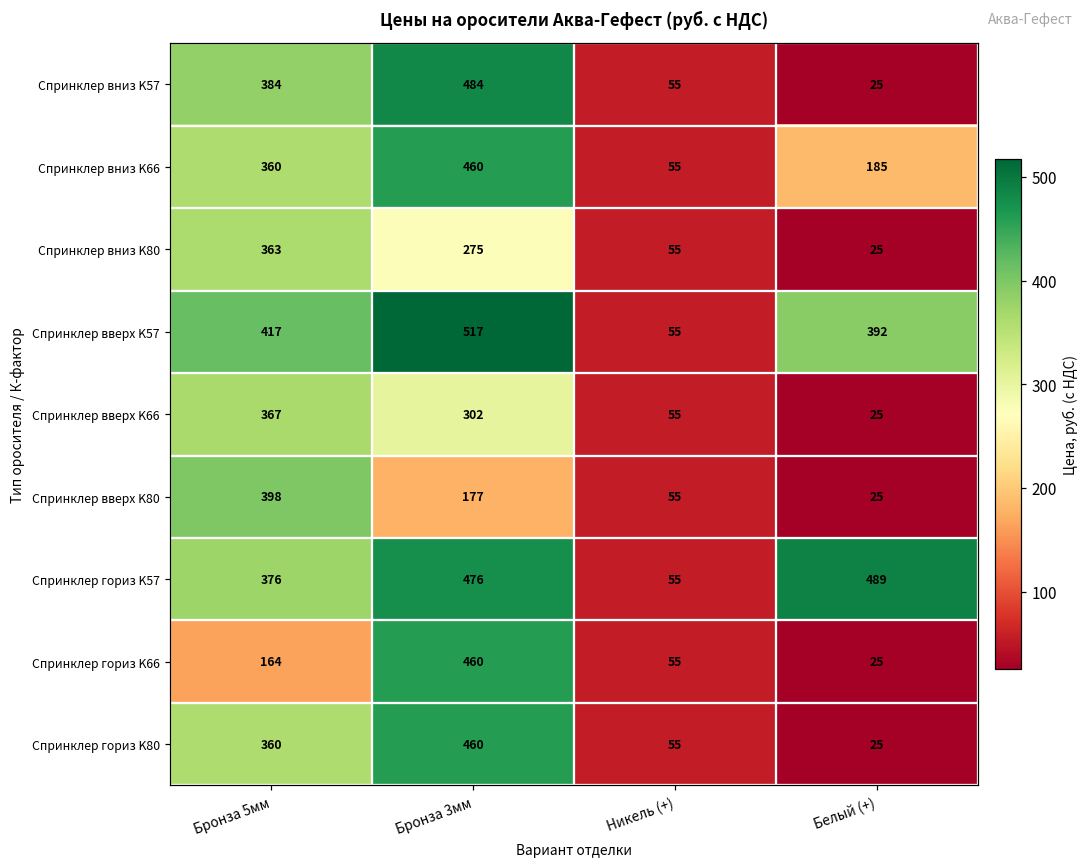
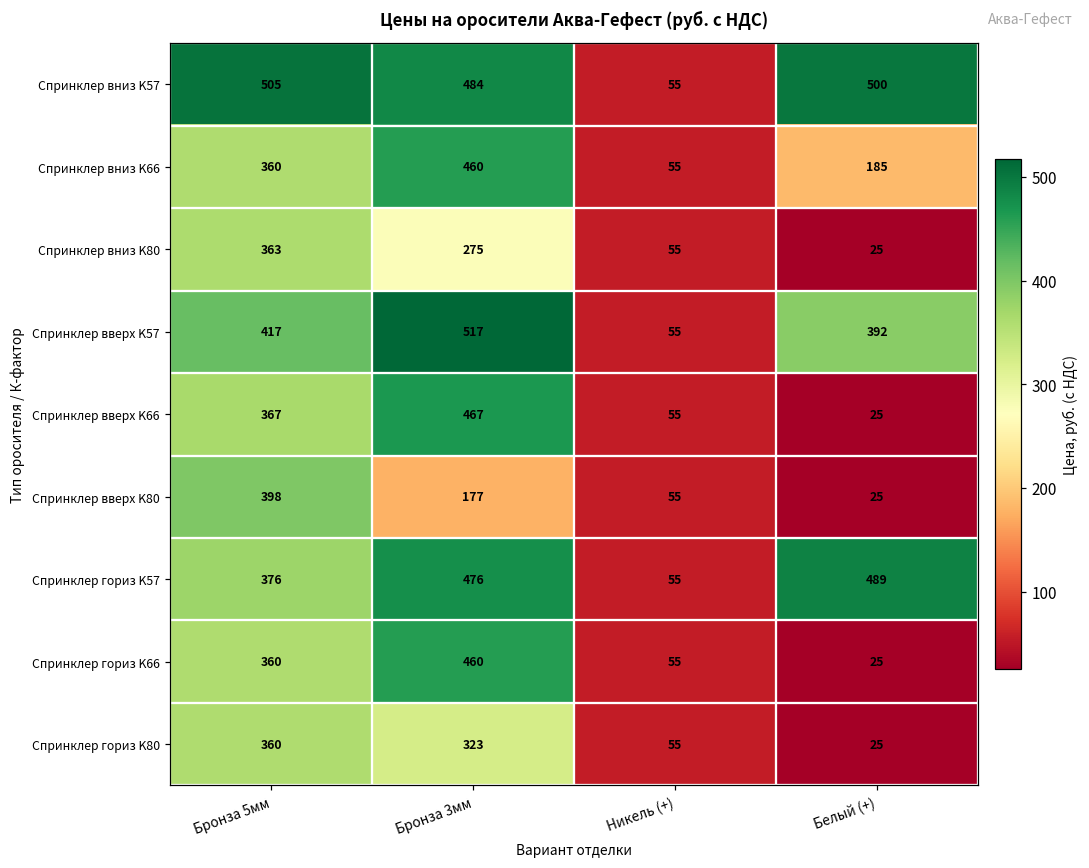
Спринклер вниз K57, Бронза 5мм: 384 -> 505
Спринклер вниз K57, Белый (+): 25 -> 500
Спринклер вверх K66, Бронза 3мм: 302 -> 467
Спринклер гориз K66, Бронза 5мм: 164 -> 360
Спринклер гориз K80, Бронза 3мм: 460 -> 323
